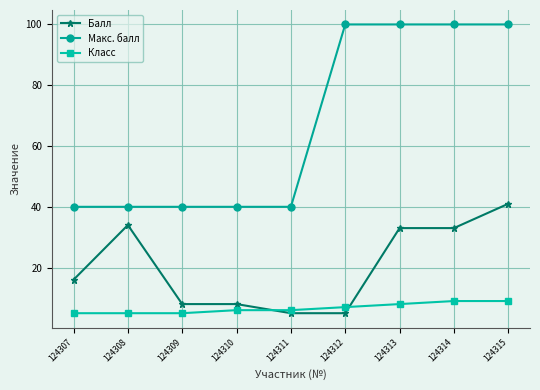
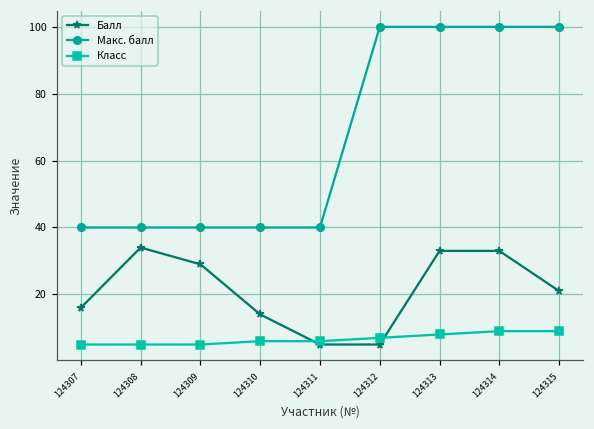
Балл, 124309: 8 -> 29
Балл, 124310: 8 -> 14
Балл, 124315: 41 -> 21
